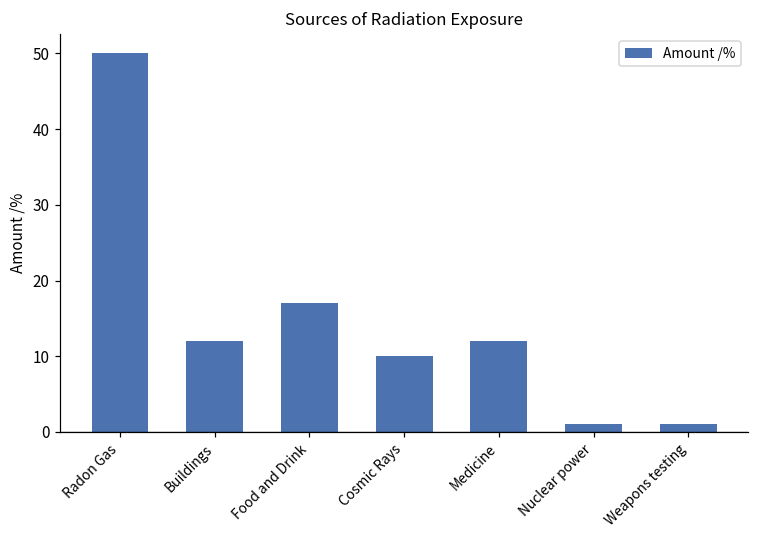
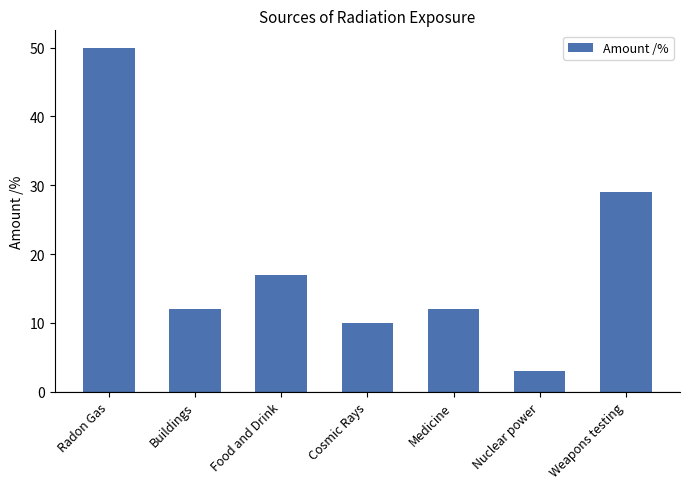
Nuclear power: 1 -> 3
Weapons testing: 1 -> 29
